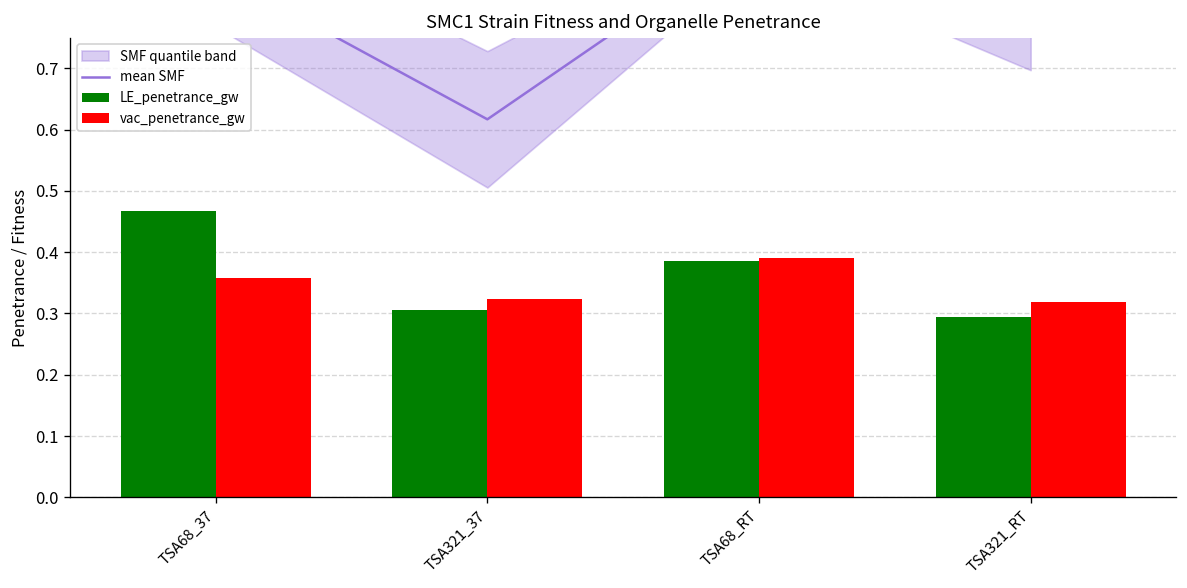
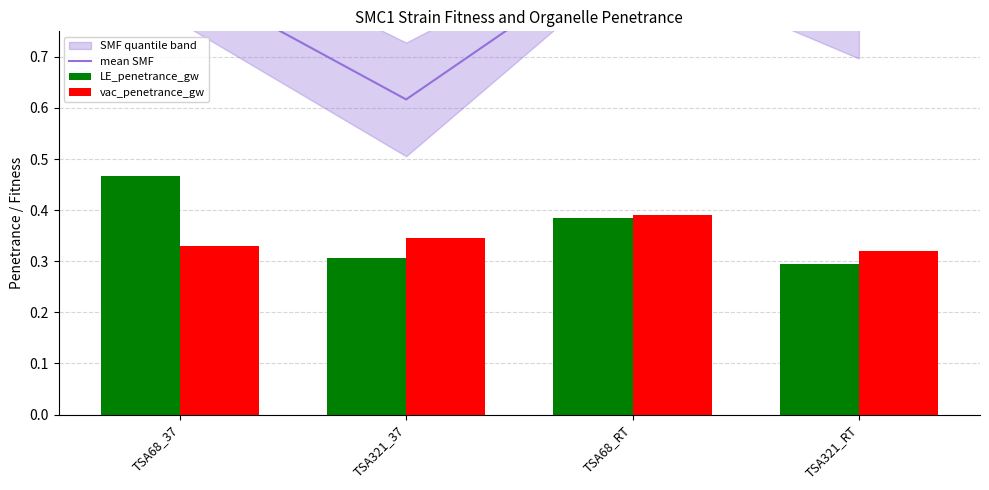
vac_penetrance_gw, TSA68_37: 0.36 -> 0.33
vac_penetrance_gw, TSA321_37: 0.32 -> 0.35
